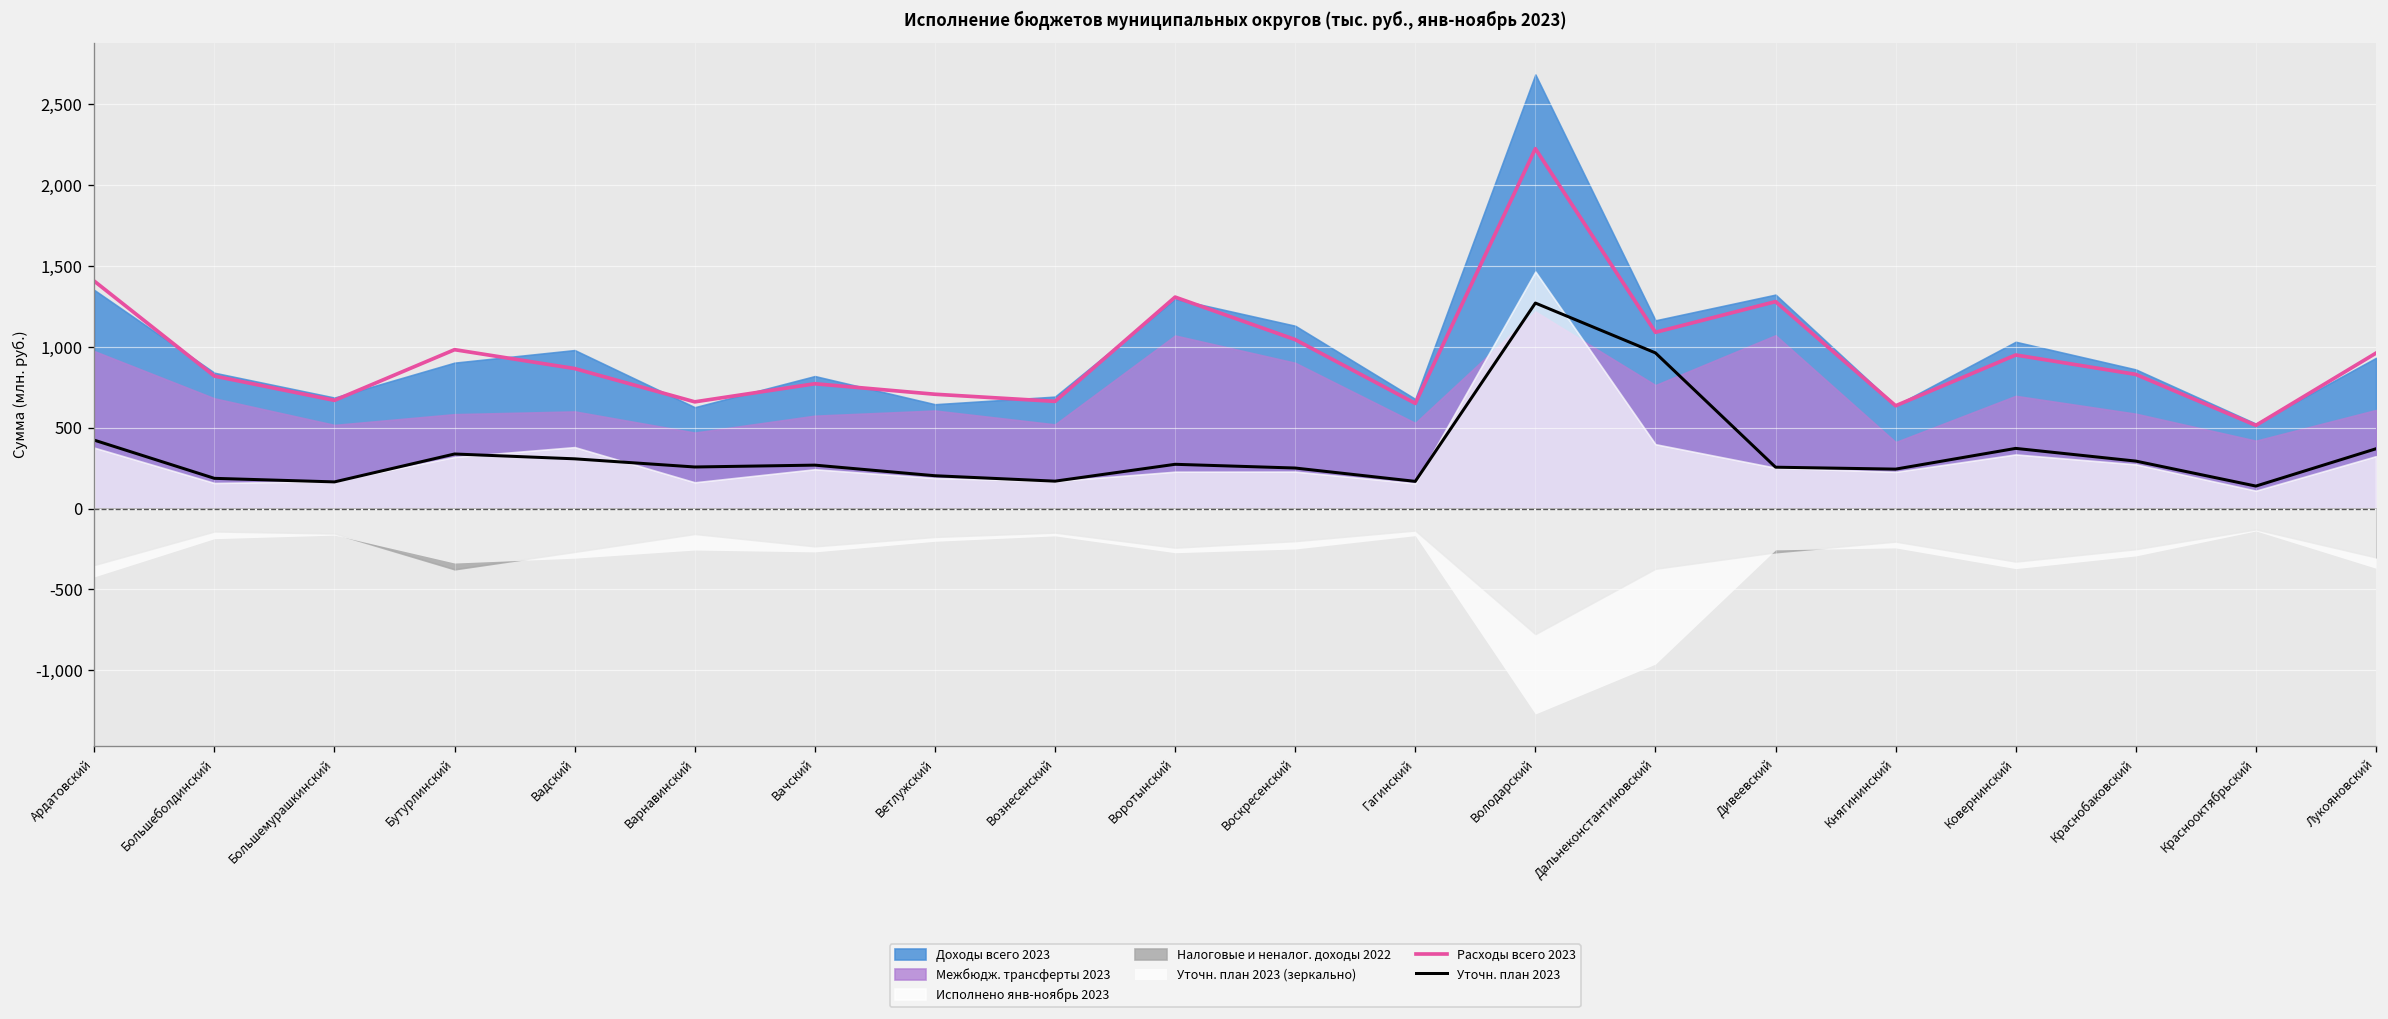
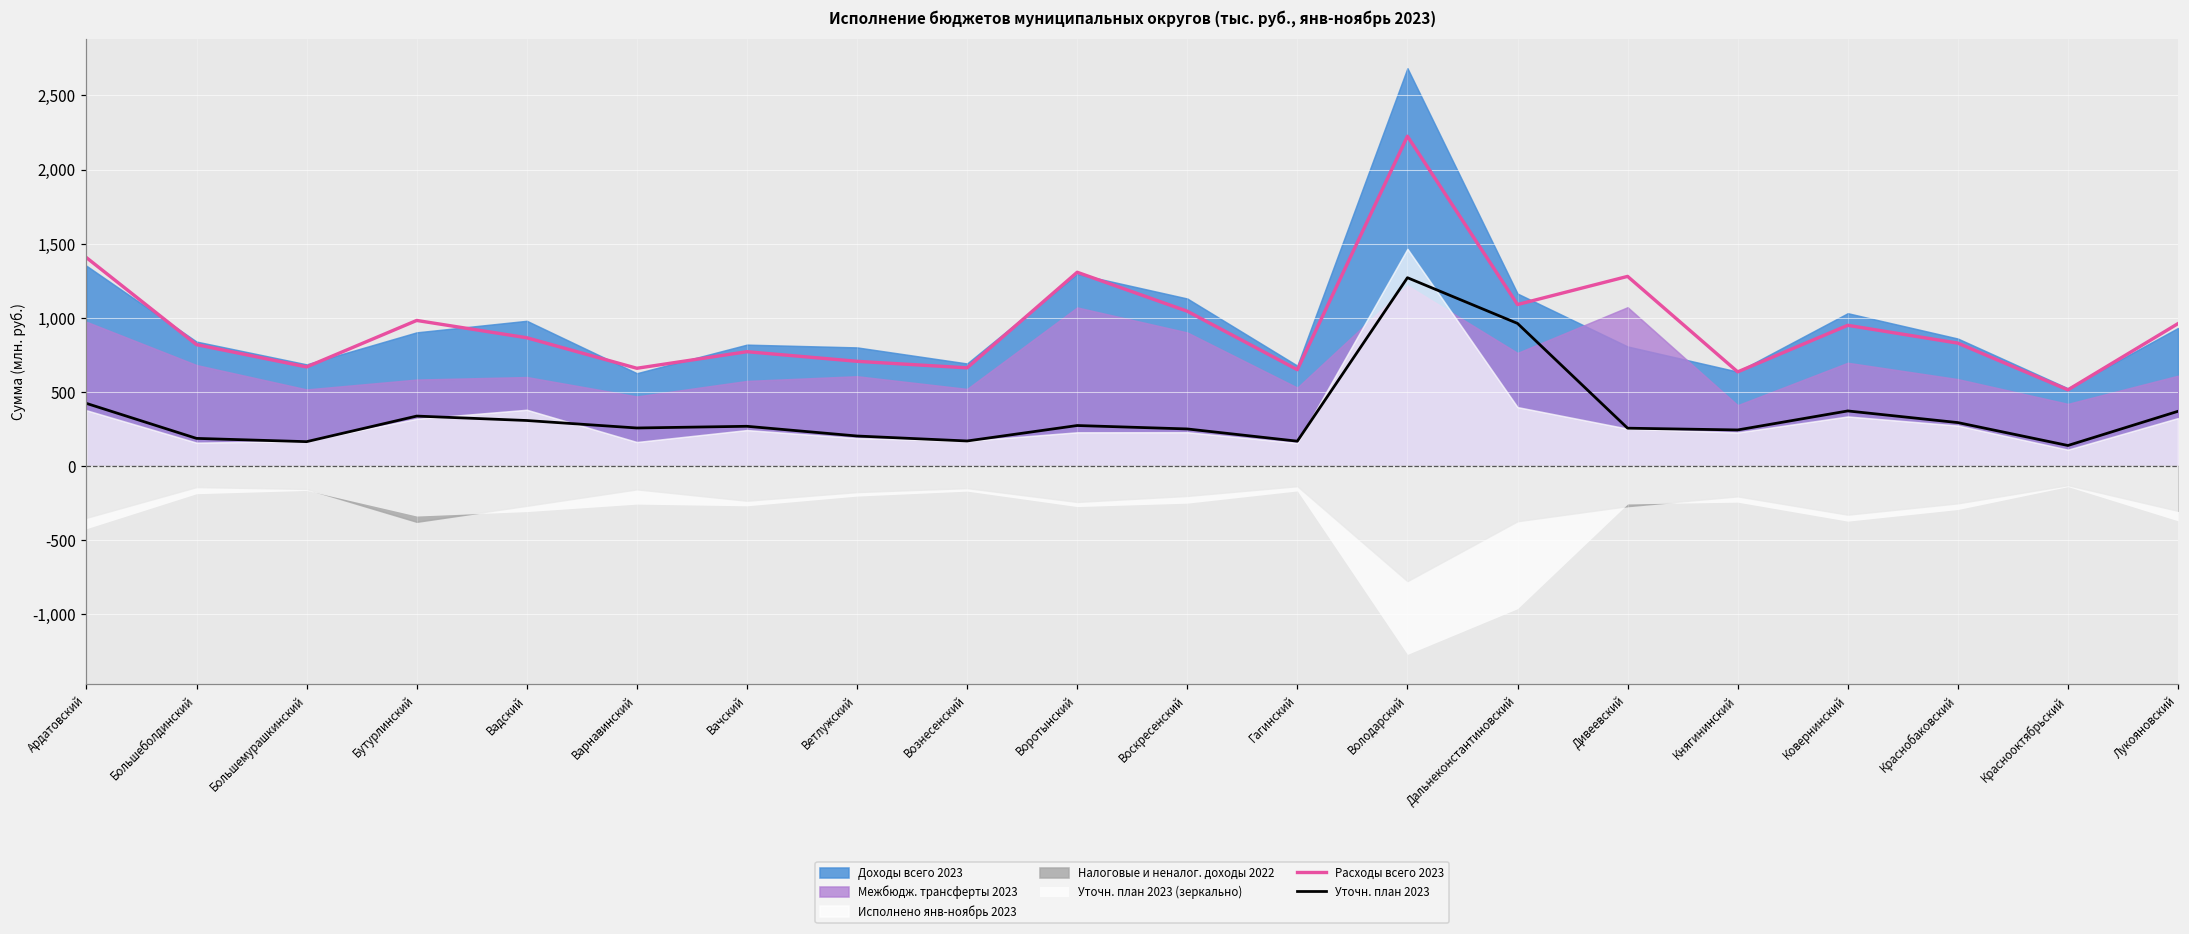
Доходы всего 2023, Ветлужский: 640 -> 800
Доходы всего 2023, Дивеевский: 1,320 -> 810
